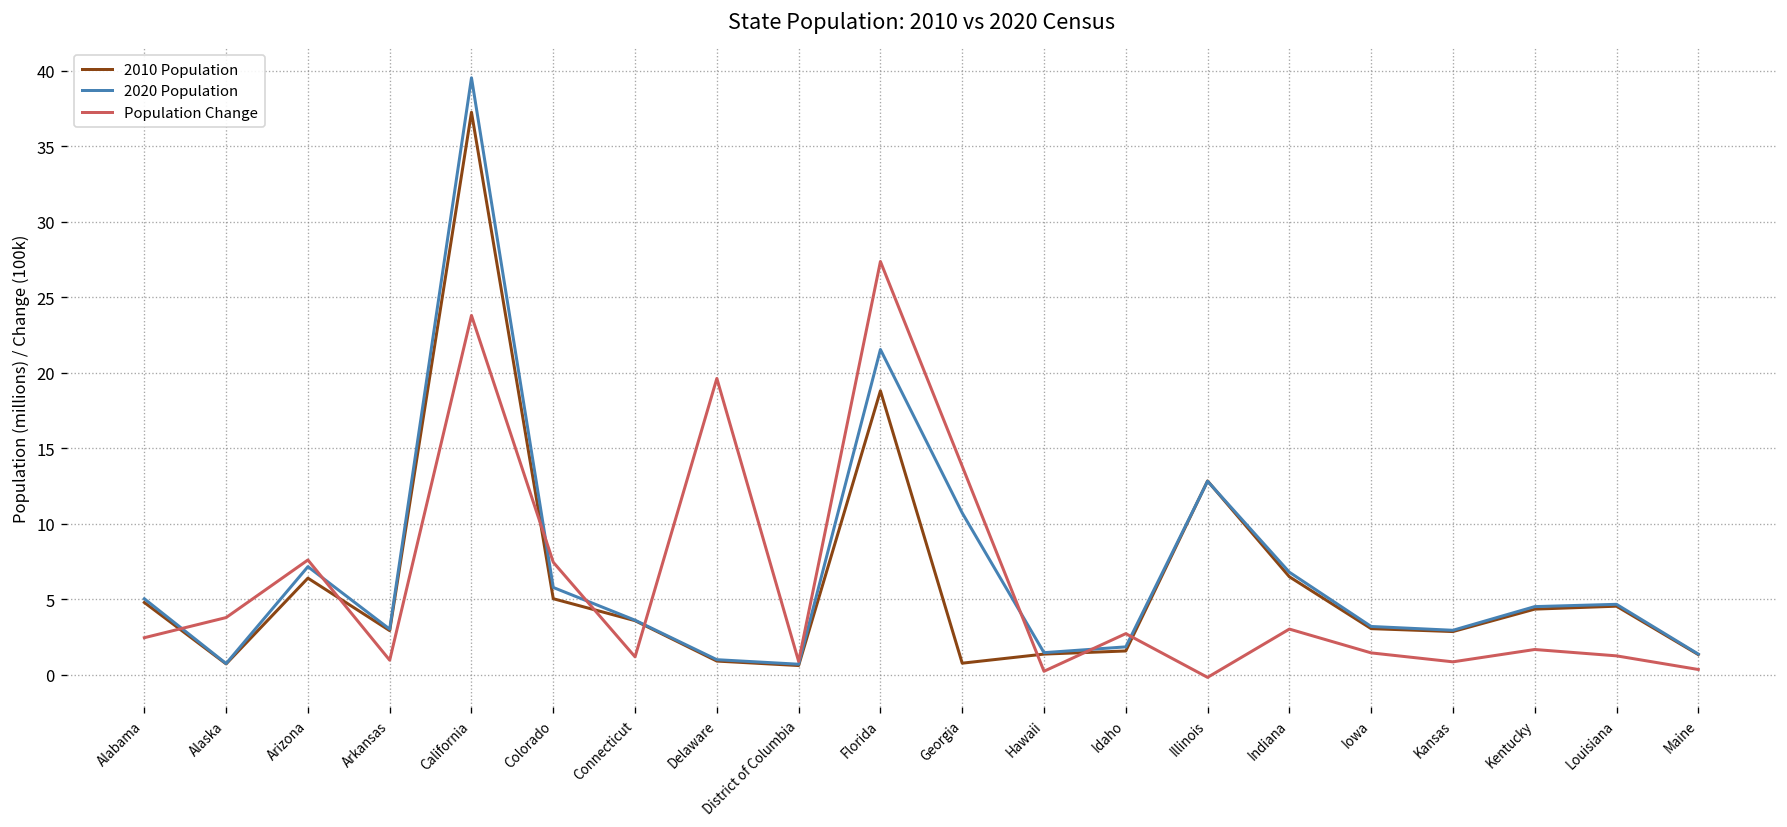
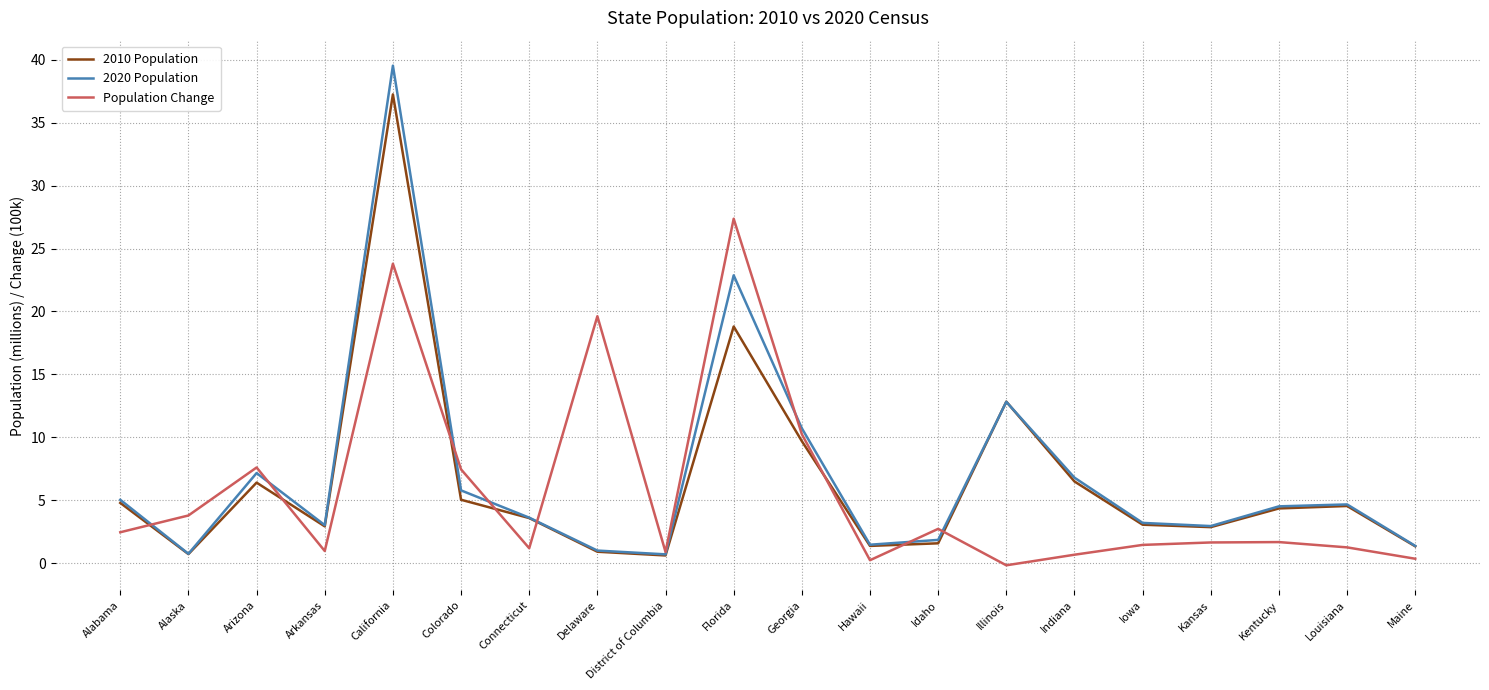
2020 Population, Florida: 21.5 -> 22.9
2010 Population, Georgia: 0.8 -> 9.7
Population Change, Georgia: 13.8 -> 10.2
Population Change, Indiana: 3.0 -> 0.7
Population Change, Kansas: 0.8 -> 1.6
